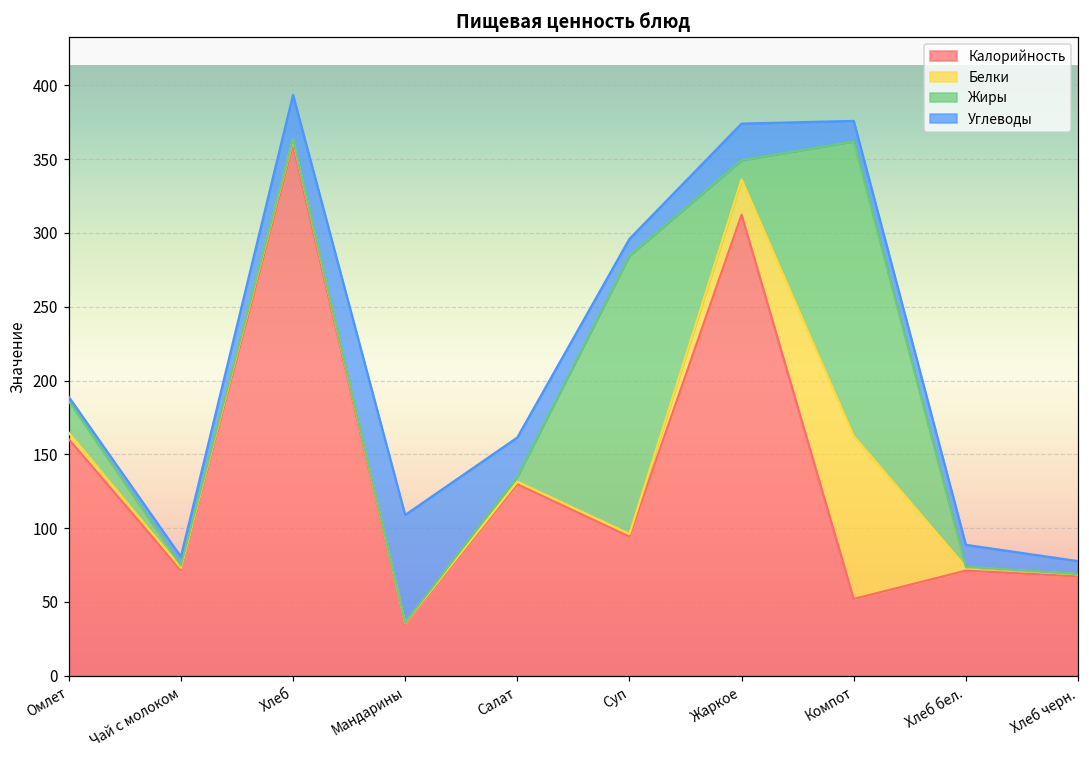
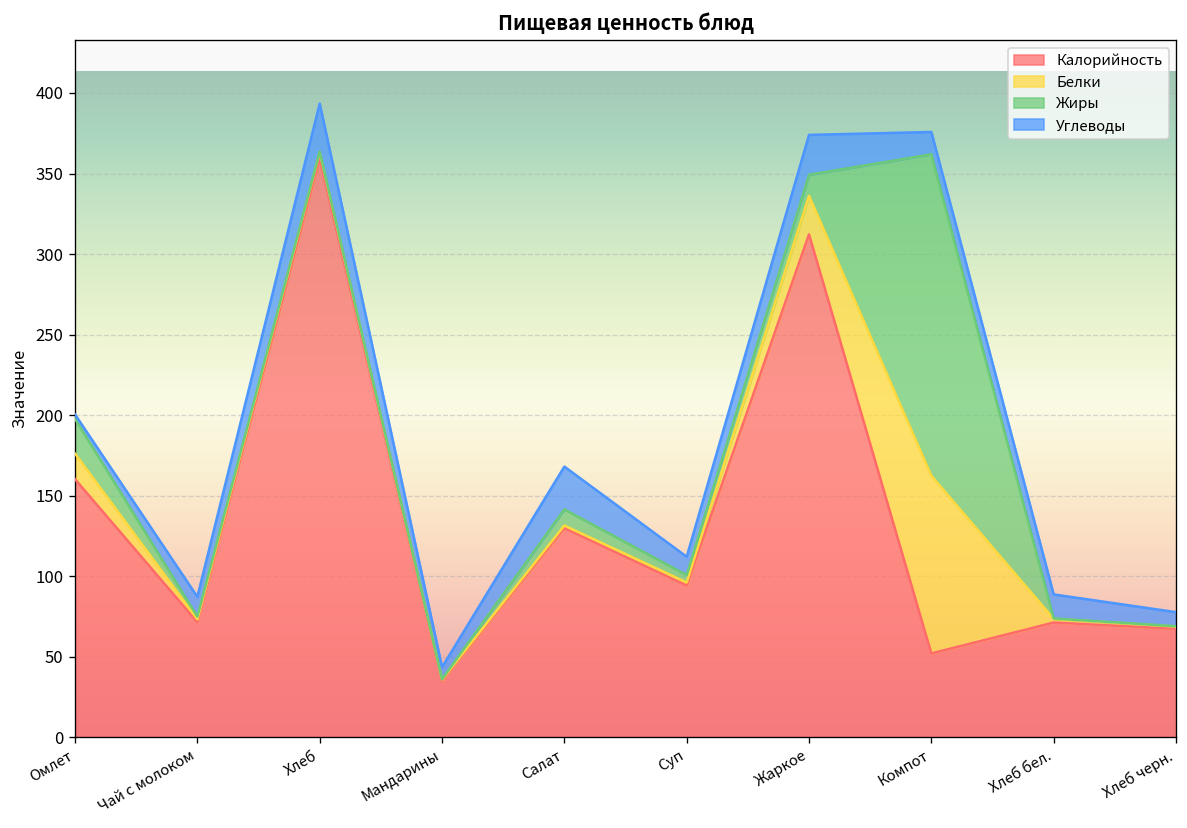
Белки, Омлет: 4 -> 16
Углеводы, Чай с молоком: 6 -> 12
Углеводы, Мандарины: 73 -> 8
Жиры, Салат: 3 -> 10
Жиры, Суп: 188 -> 5
